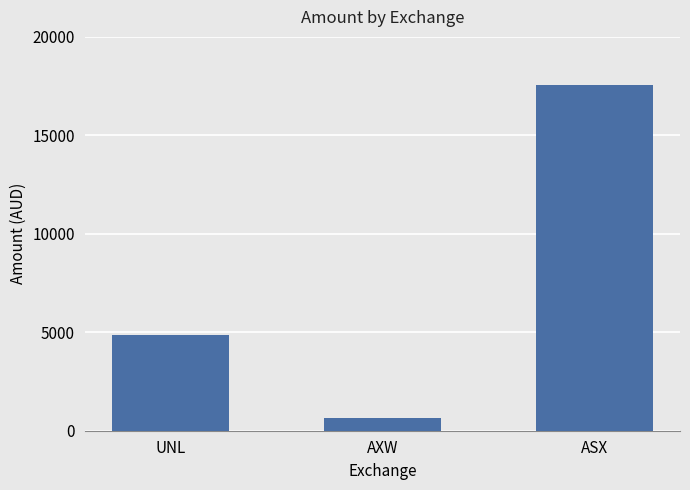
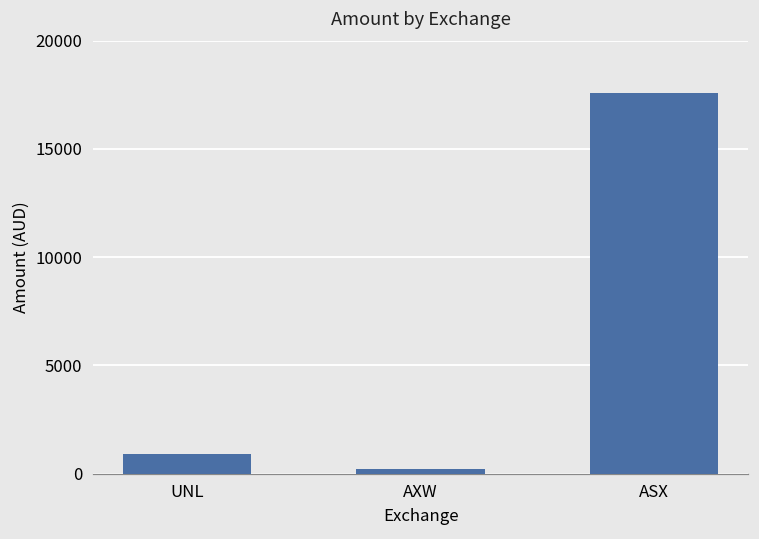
UNL: 4900 -> 900
AXW: 600 -> 200
